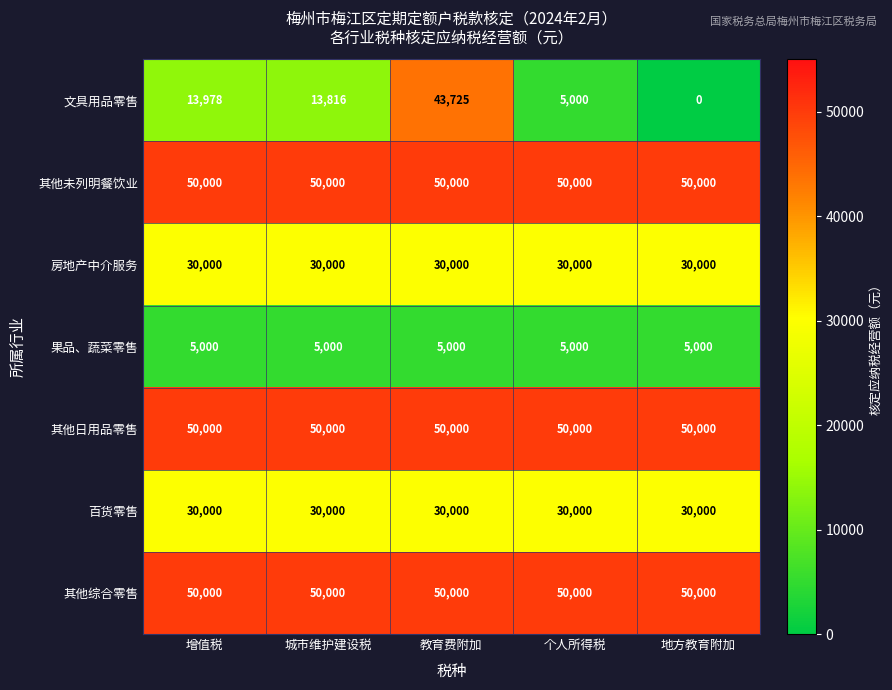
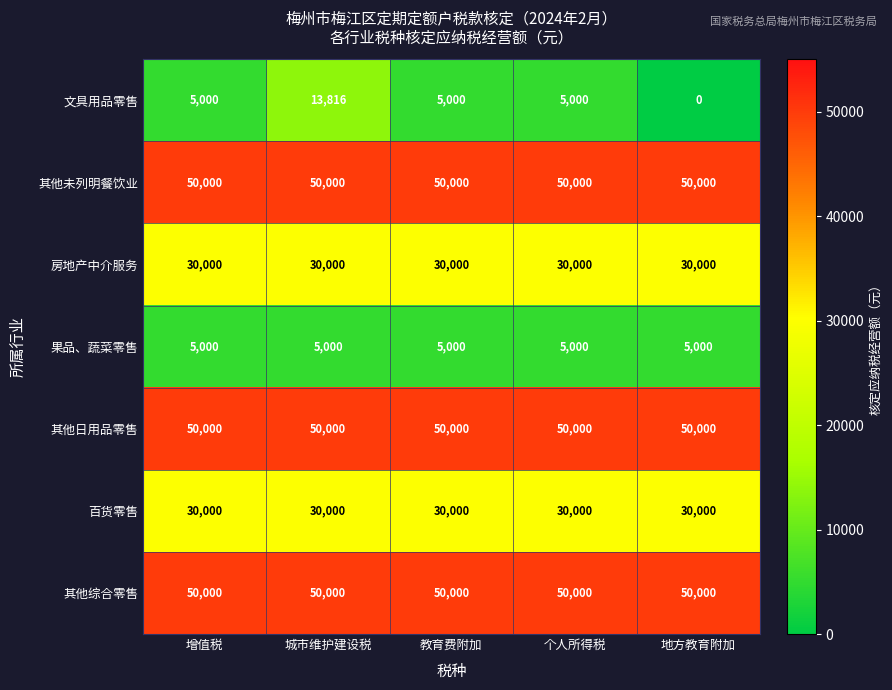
文具用品零售, 增值税: 13,978 -> 5,000
文具用品零售, 教育费附加: 43,725 -> 5,000
